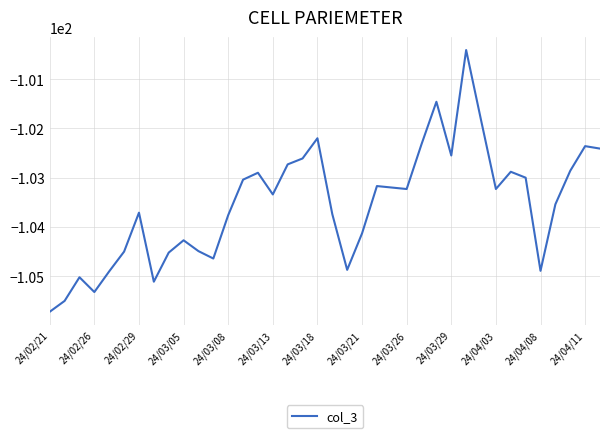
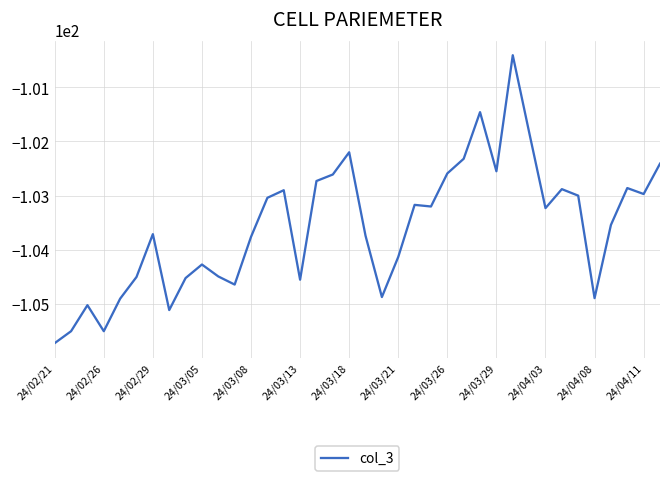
24/02/26: -105.3 -> -105.5
24/03/13: -103.3 -> -104.6
24/03/26: -103.2 -> -102.6
24/04/11: -102.4 -> -103.0
